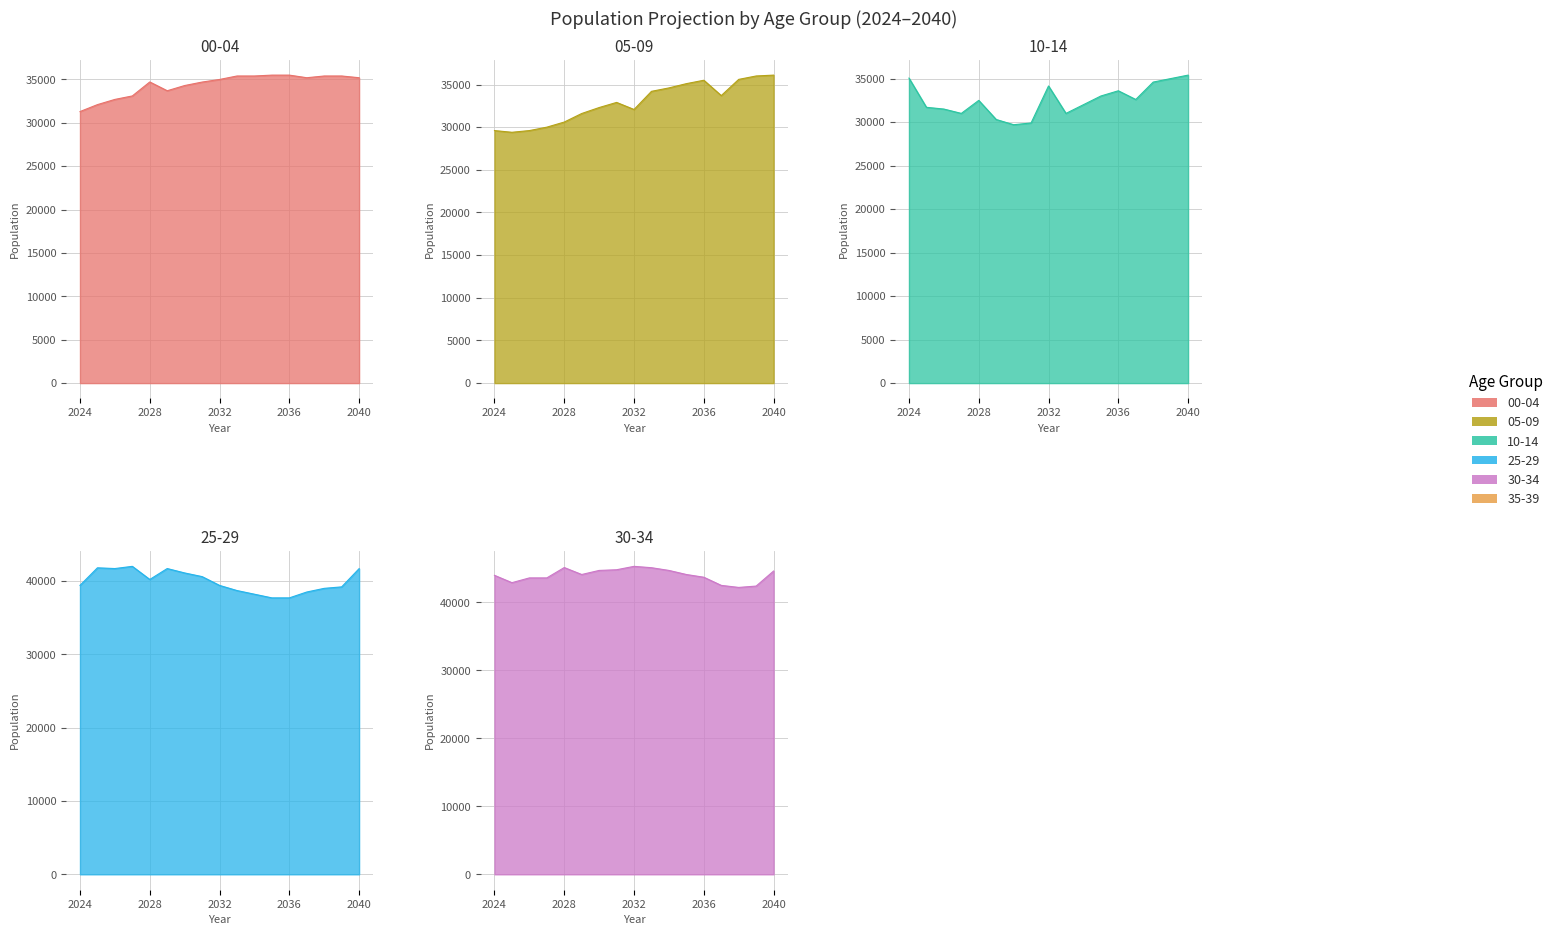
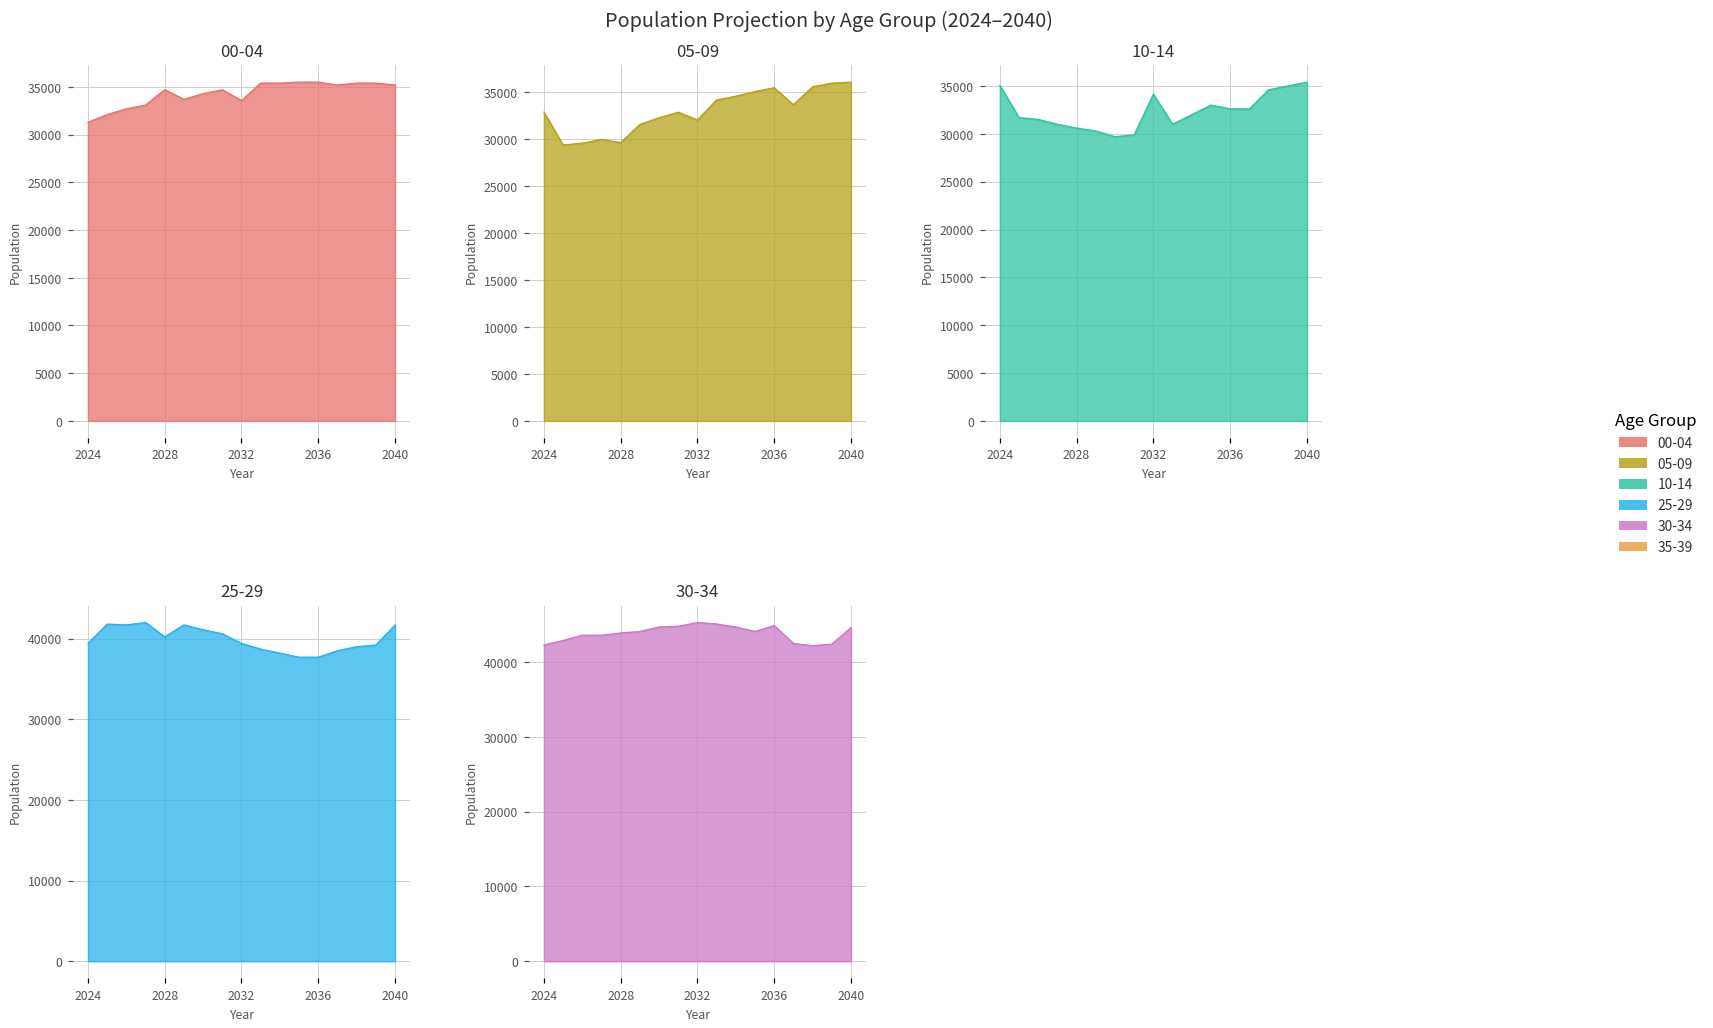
00-04, 2032: 35000 -> 34000
05-09, 2024: 30000 -> 33000
05-09, 2028: 31000 -> 30000
10-14, 2028: 32000 -> 31000
10-14, 2036: 34000 -> 33000
30-34, 2024: 44000 -> 42000
30-34, 2028: 45000 -> 44000
30-34, 2036: 44000 -> 45000
